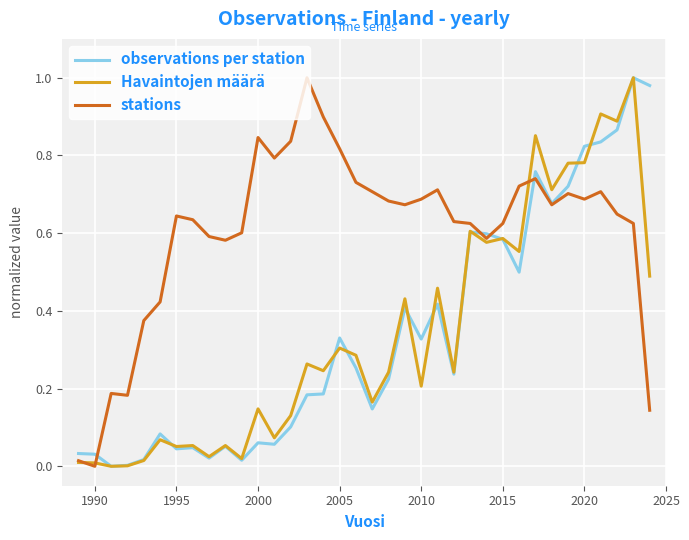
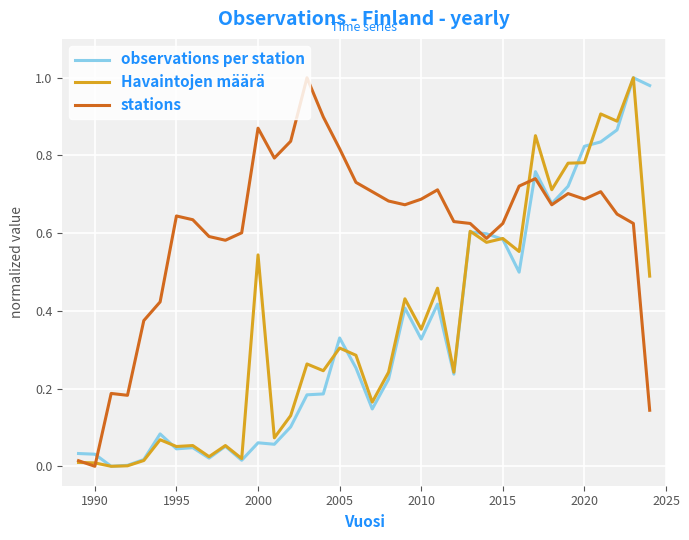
Havaintojen määrä, 2000: 0.15 -> 0.54
stations, 2000: 0.85 -> 0.87
Havaintojen määrä, 2010: 0.21 -> 0.35
